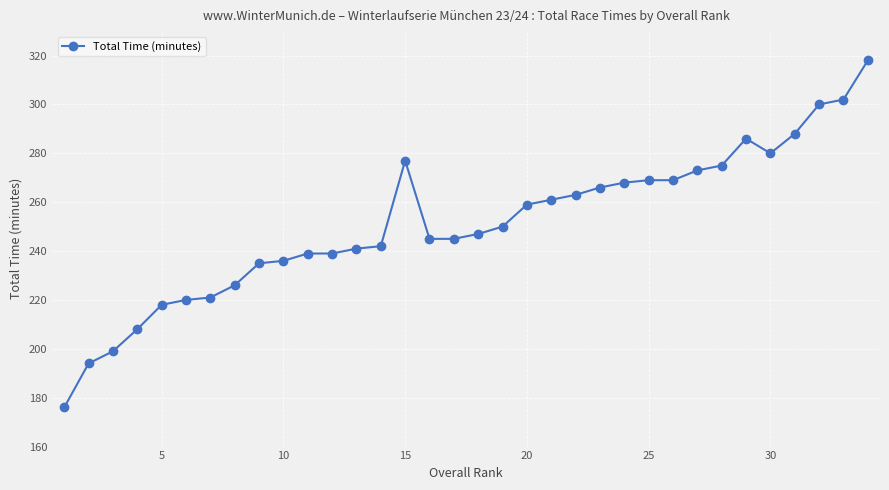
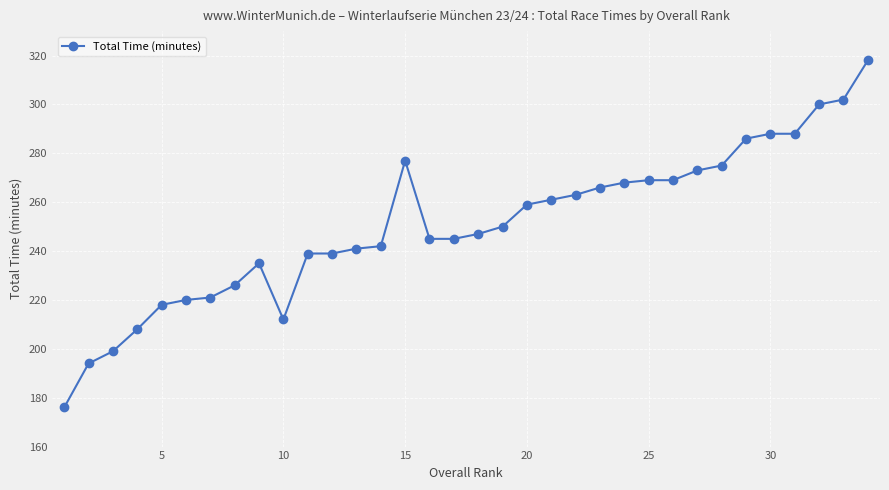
10: 236 -> 212
30: 280 -> 288
